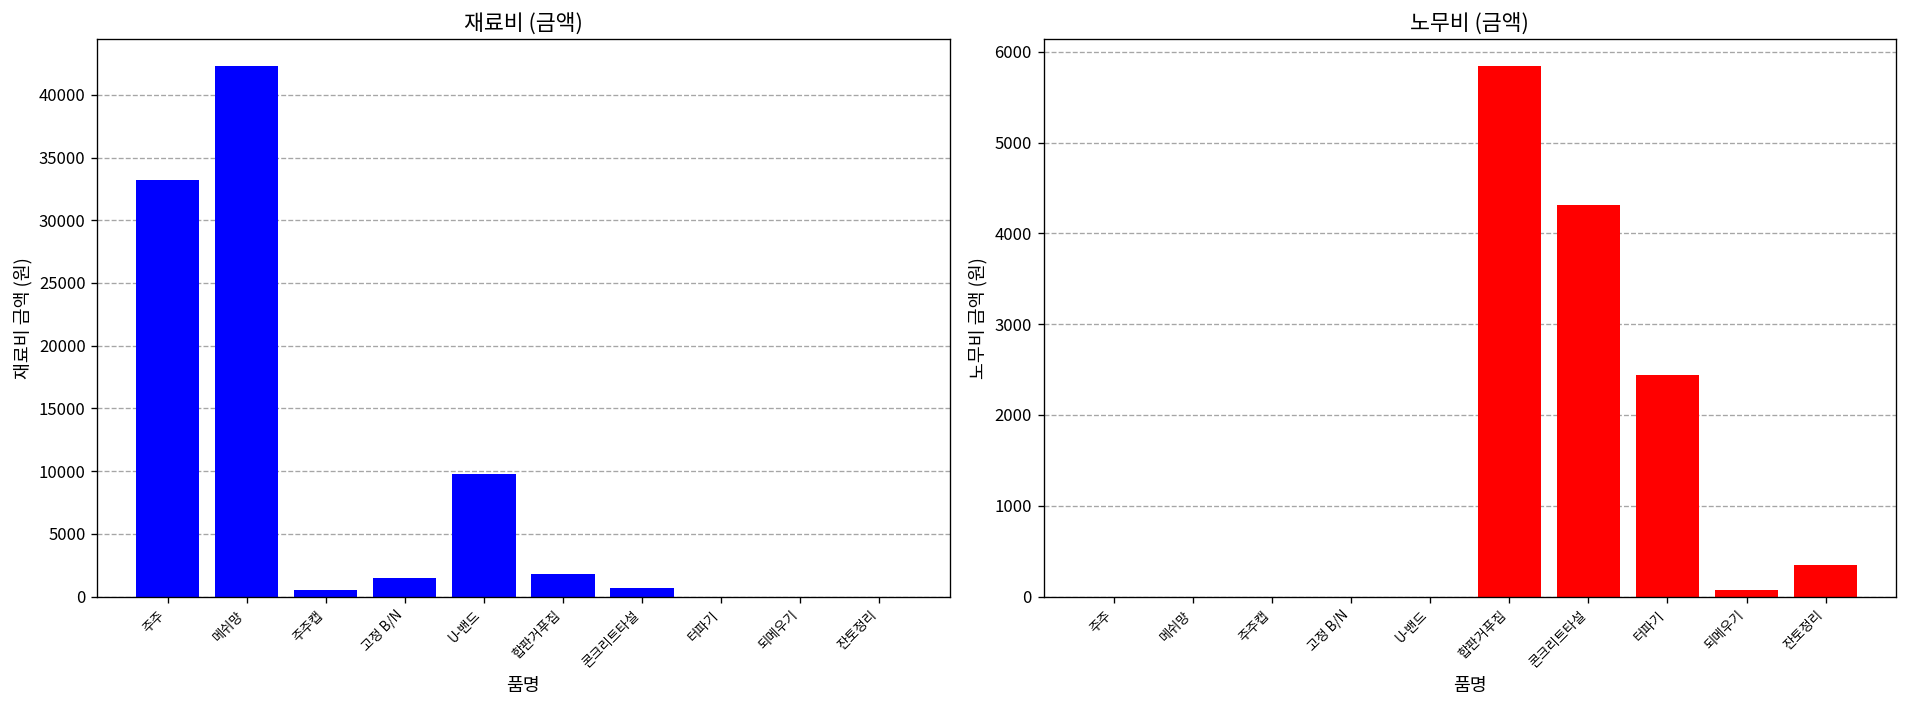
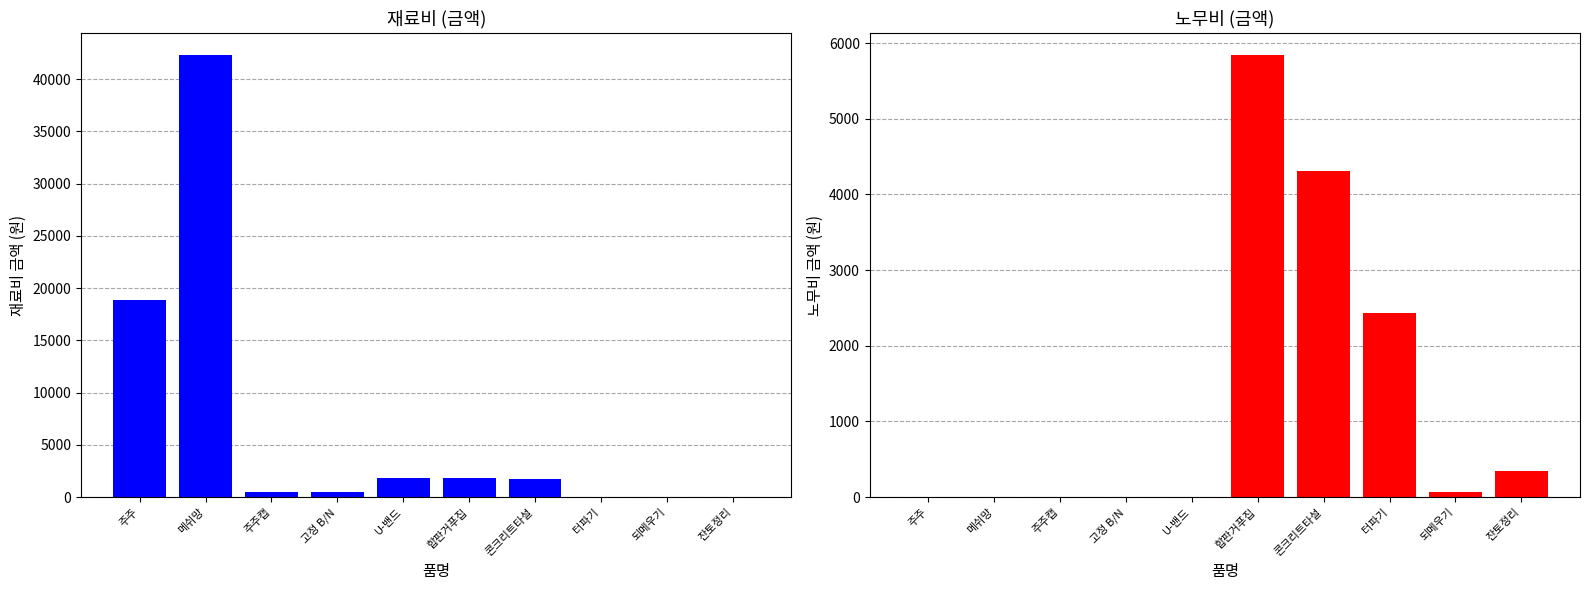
재료비 (금액), 주주: 33200 -> 18900
재료비 (금액), 고정 B/N: 1500 -> 500
재료비 (금액), U-밴드: 9700 -> 1800
재료비 (금액), 콘크리트타설: 700 -> 1700
